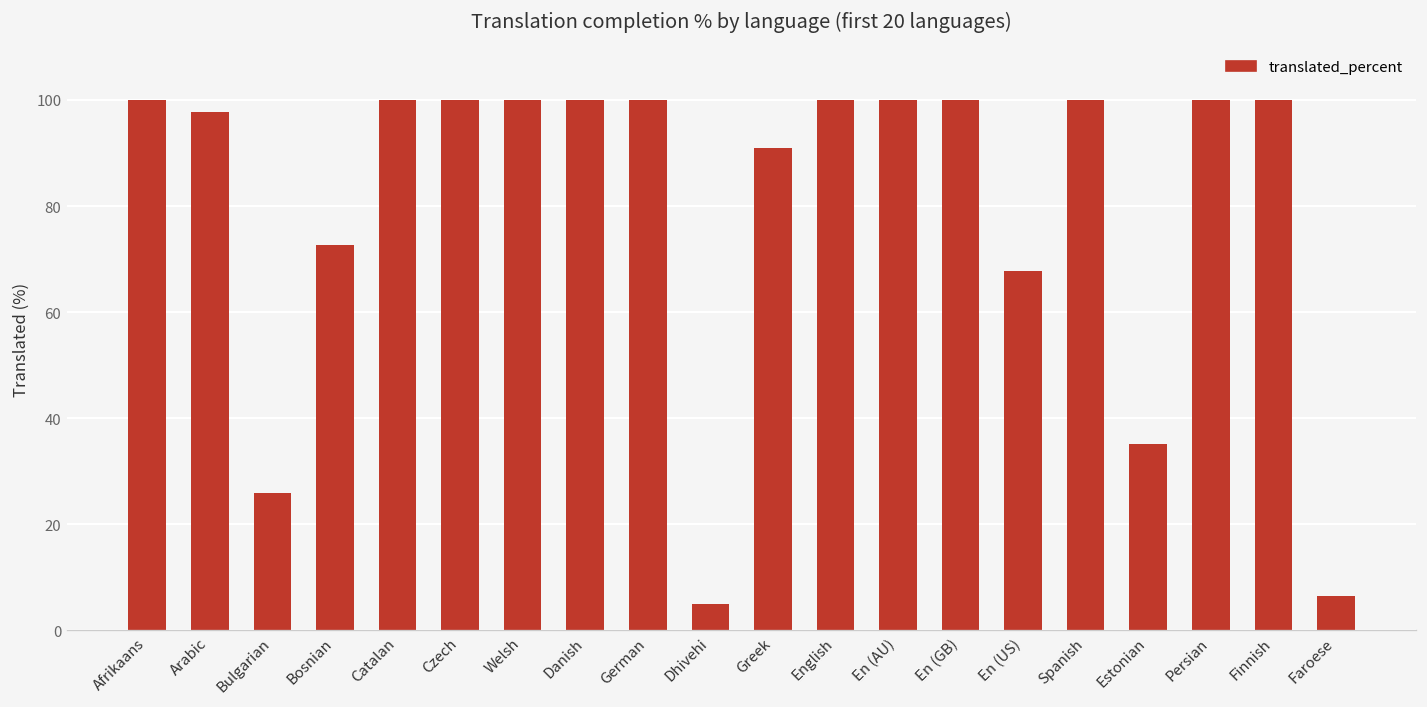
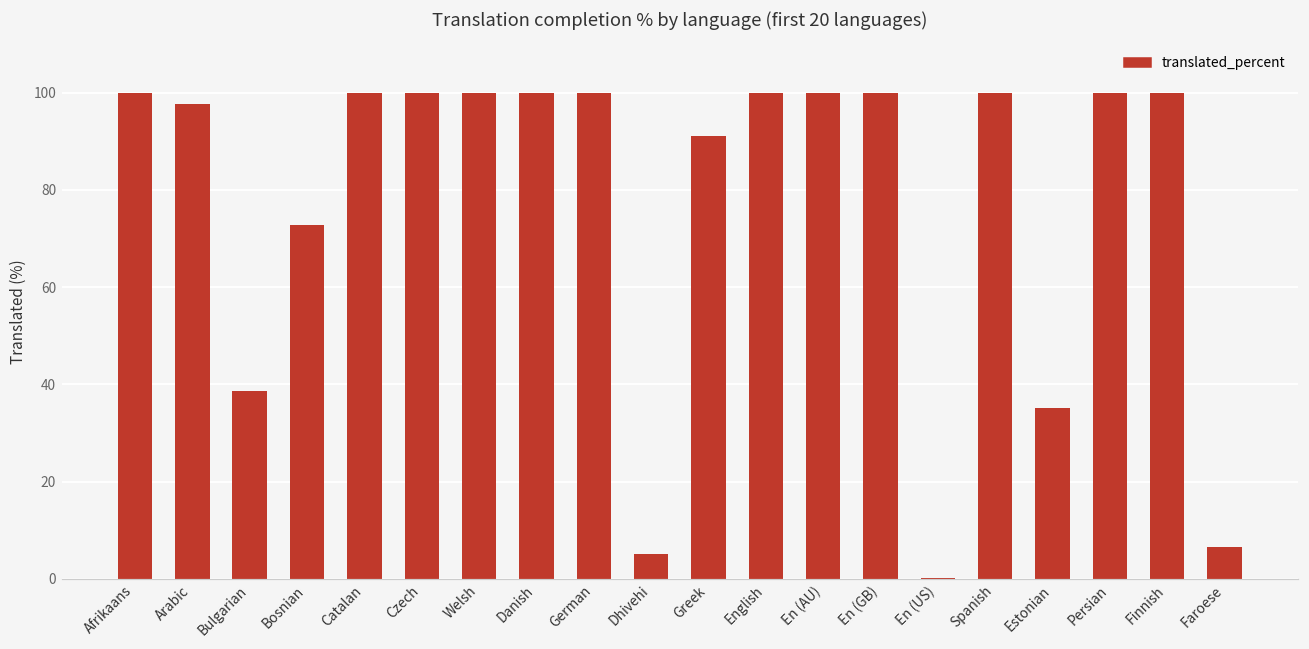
Bulgarian: 26 -> 39
En (US): 68 -> 0
